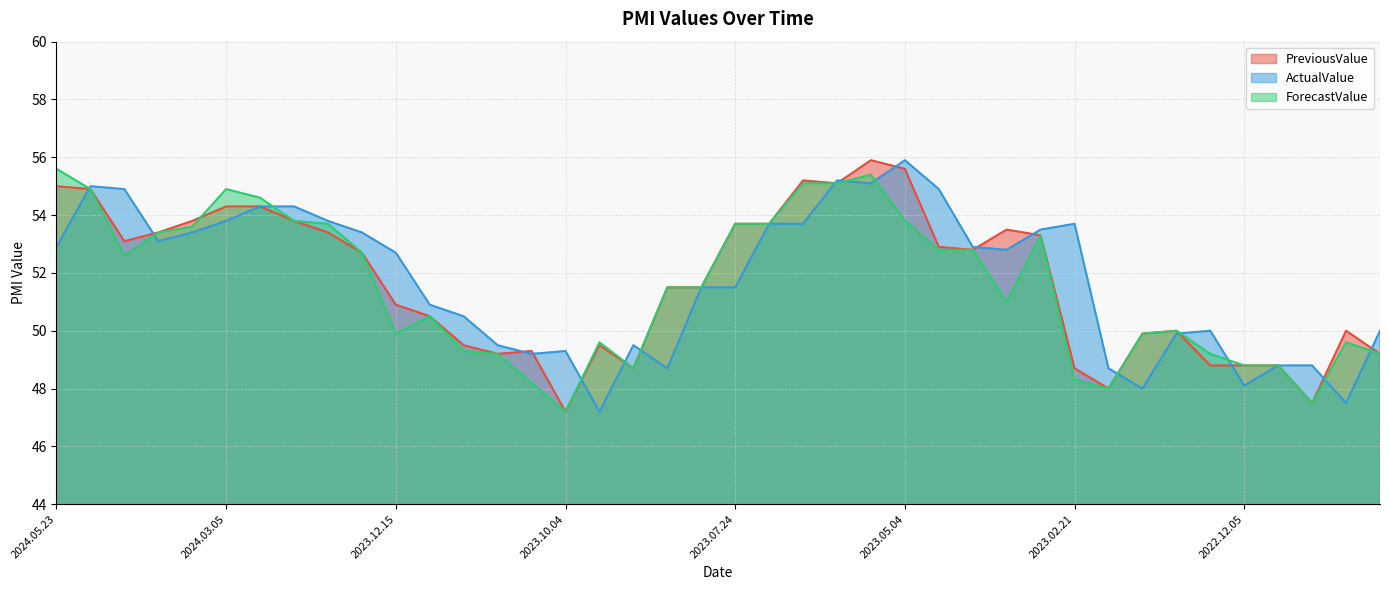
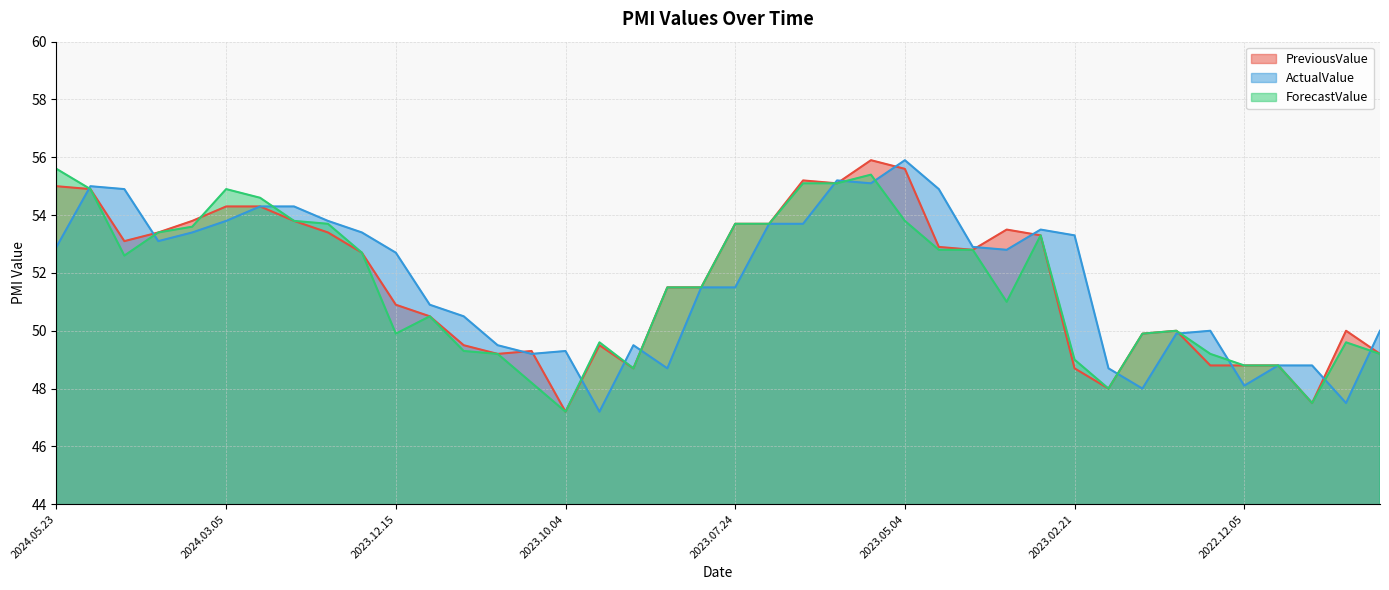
ActualValue, 2023.02.21: 53.7 -> 53.3
ForecastValue, 2023.02.21: 48.3 -> 49.0
